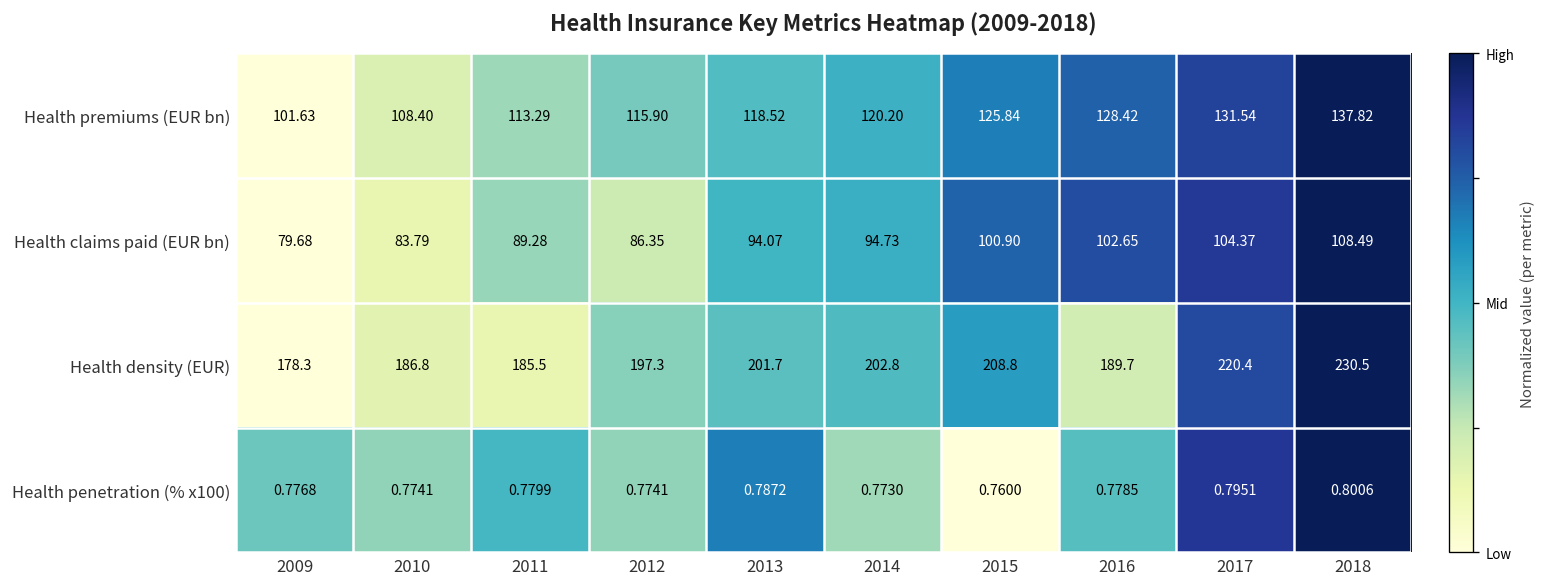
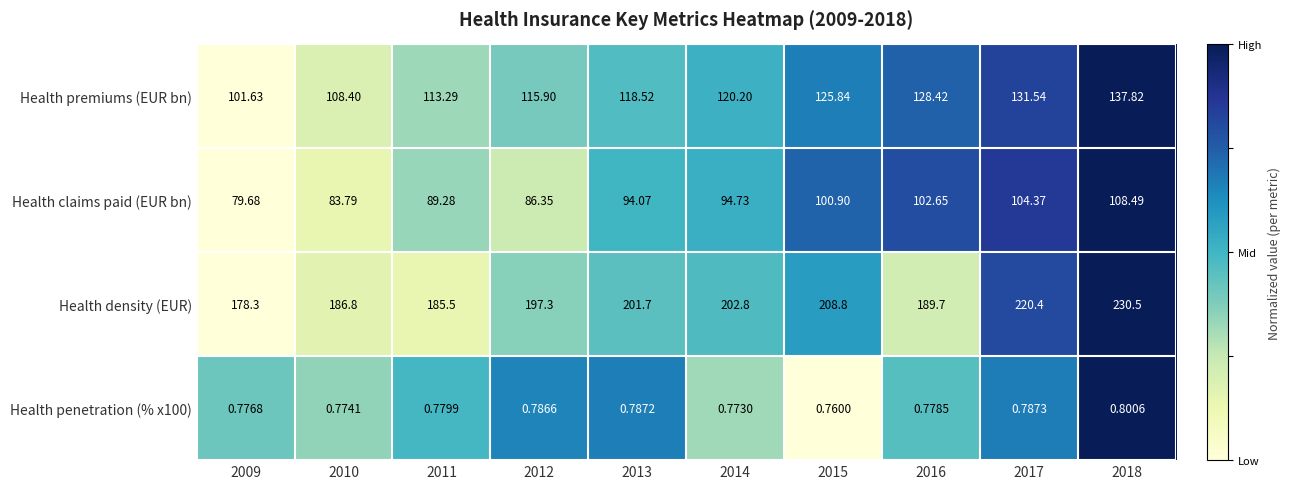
Health penetration (% x100), 2012: 0.7741 -> 0.7866
Health penetration (% x100), 2017: 0.7951 -> 0.7873
